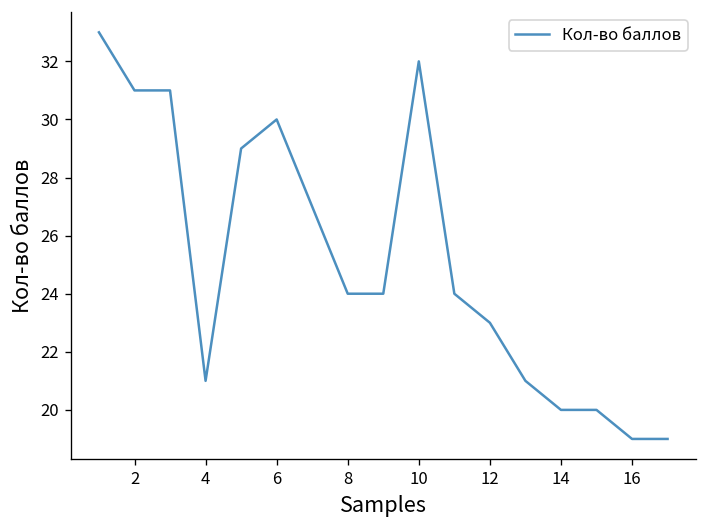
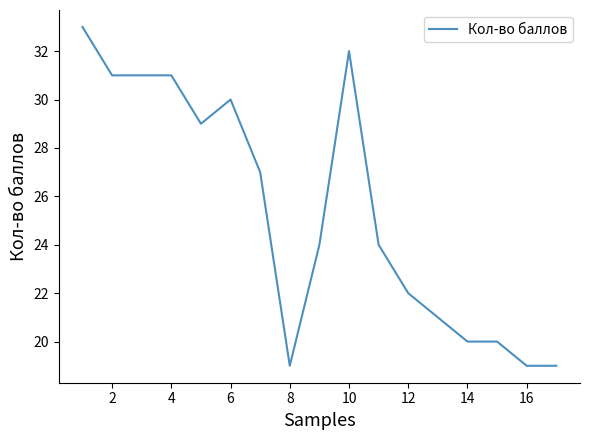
4: 21 -> 31
8: 24 -> 19
12: 23 -> 22
